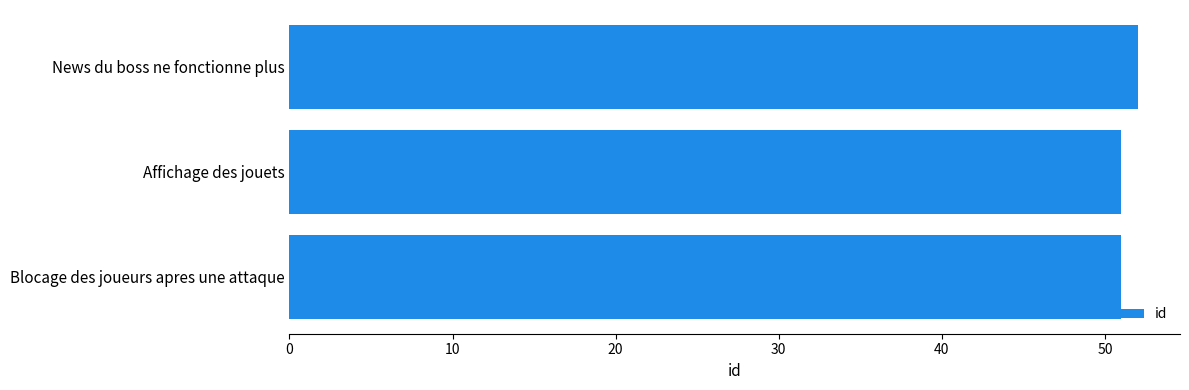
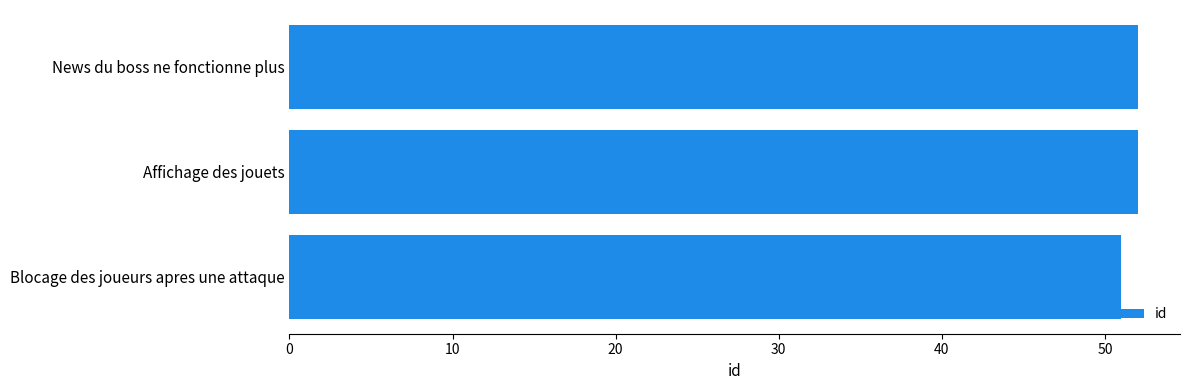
Affichage des jouets: 51 -> 52
